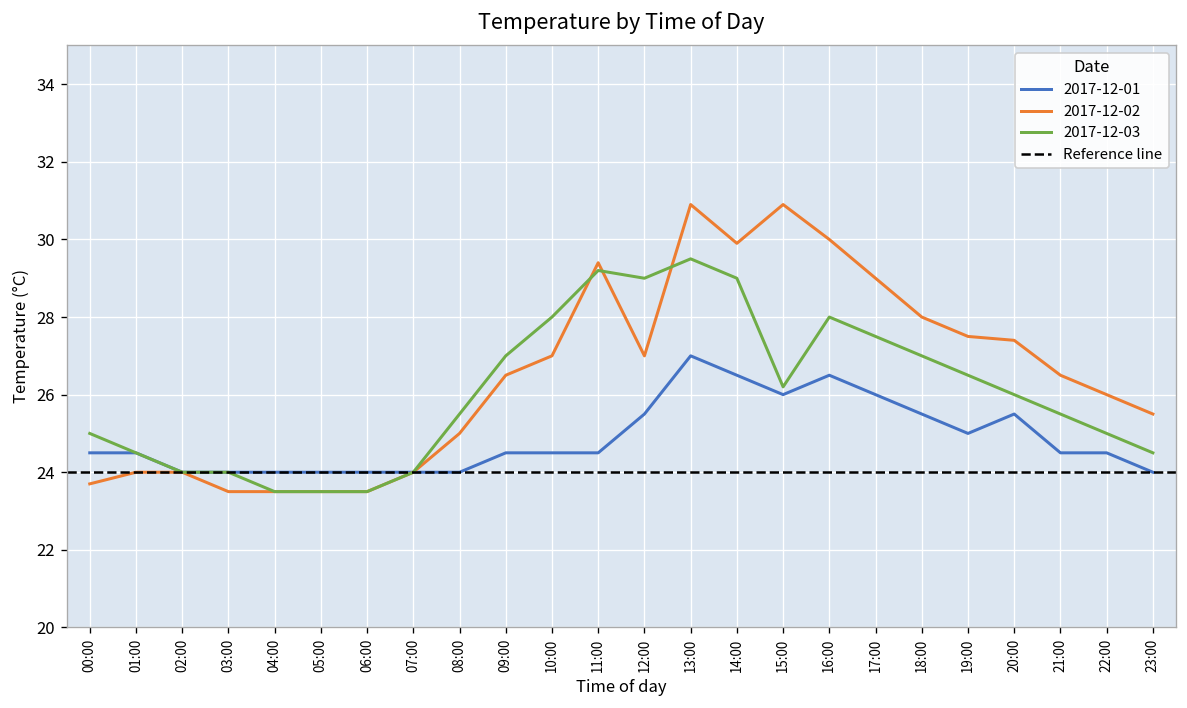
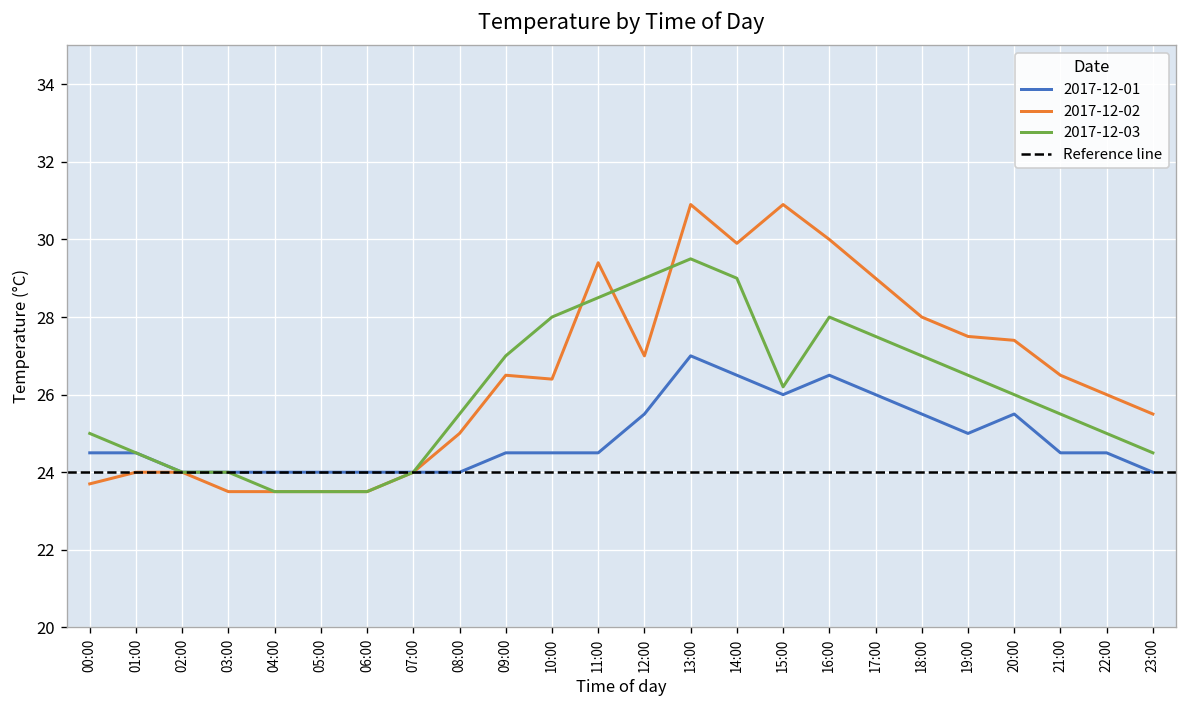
2017-12-02, 10:00: 27.0 -> 26.4
2017-12-03, 11:00: 29.2 -> 28.5
